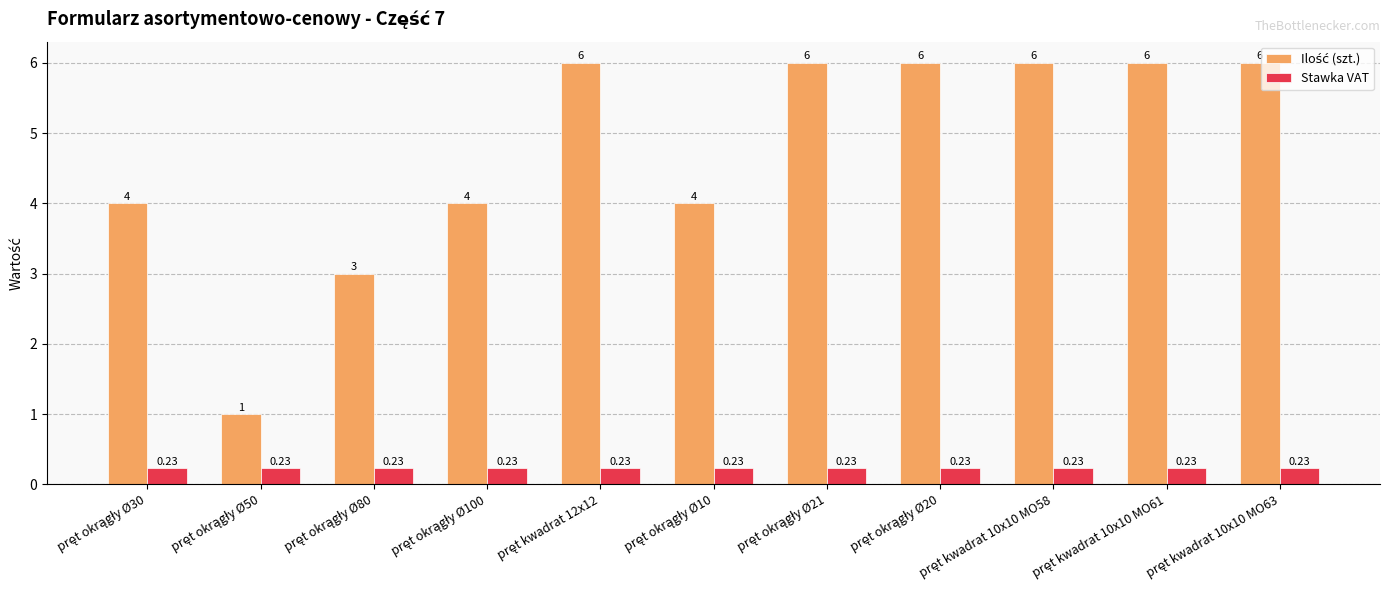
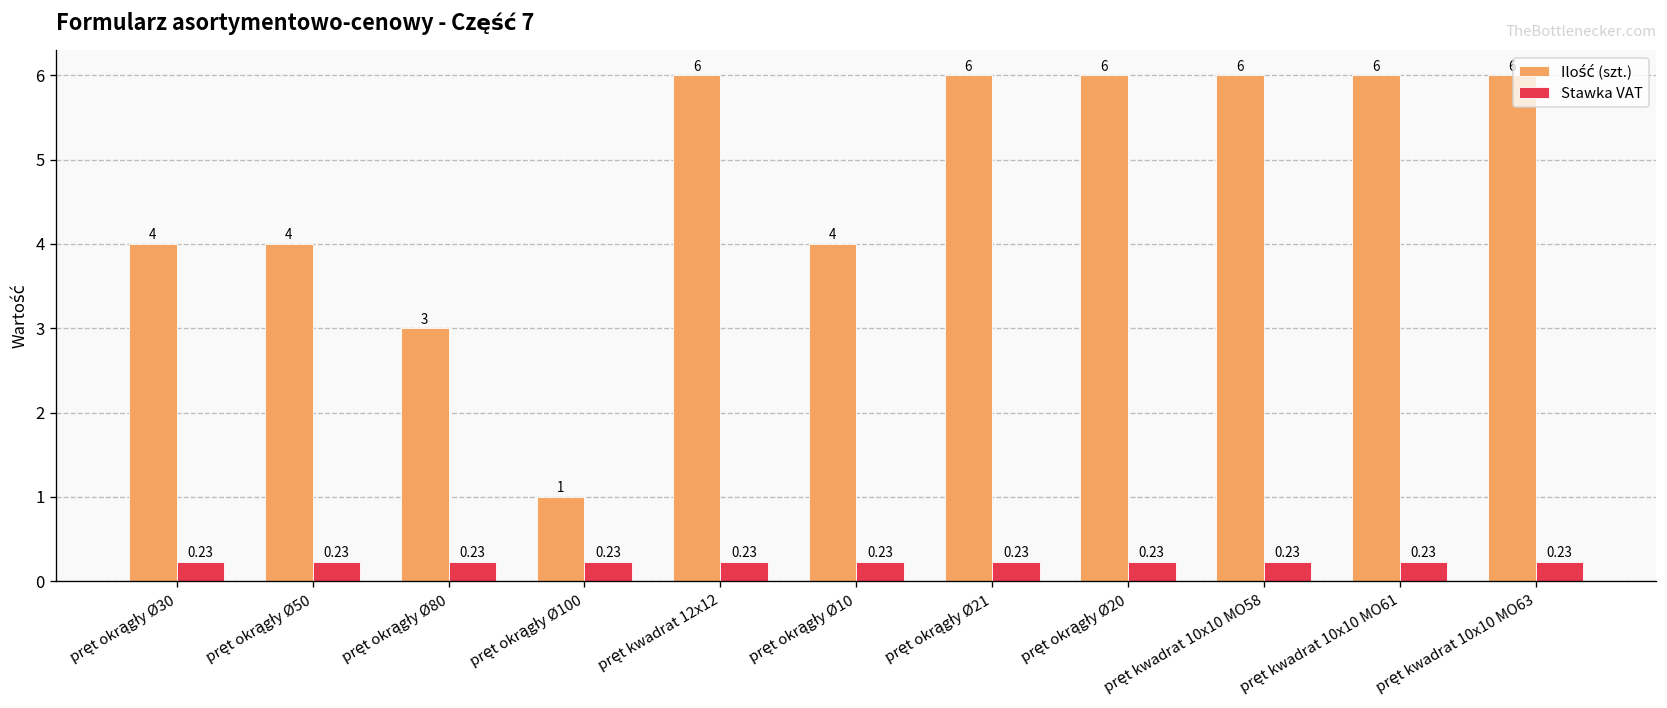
Ilość (szt.), pręt okrągły Ø50: 1 -> 4
Ilość (szt.), pręt okrągły Ø100: 4 -> 1
